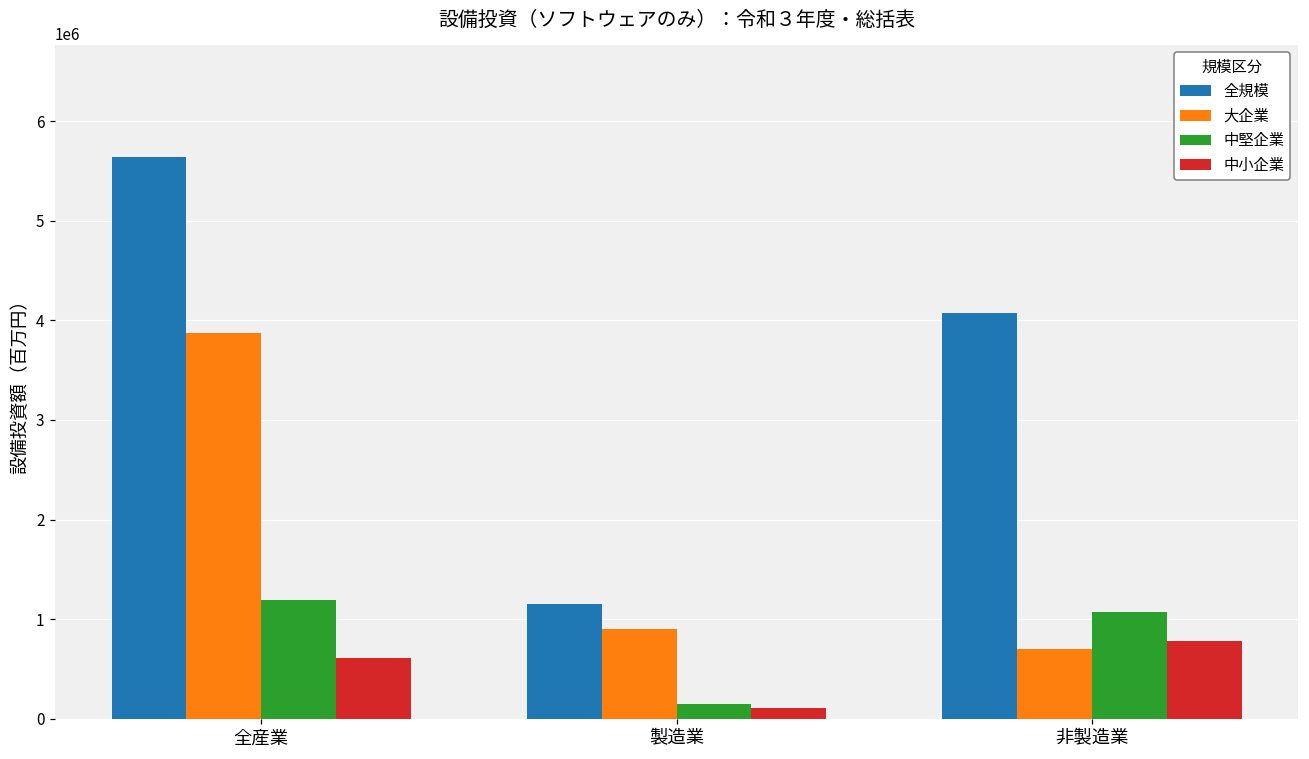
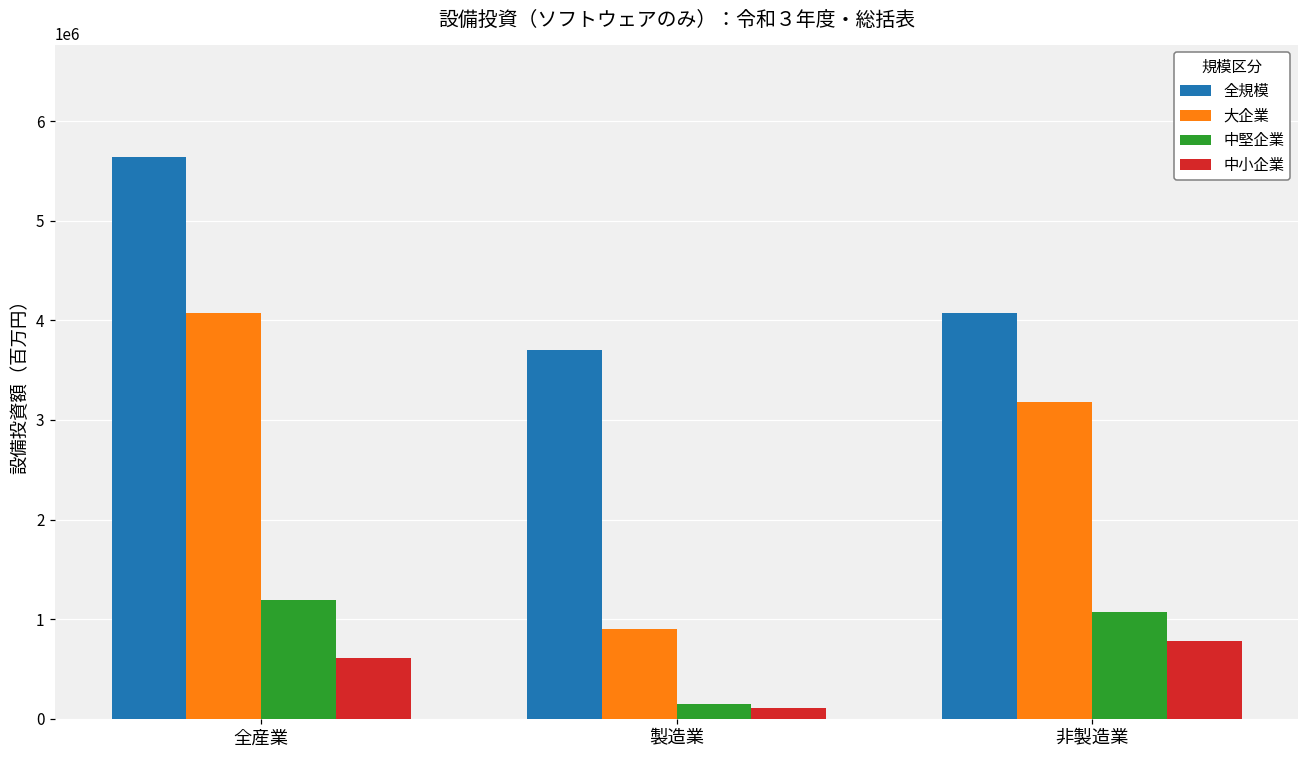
大企業, 全産業: 3900000 -> 4100000
全規模, 製造業: 1200000 -> 3700000
大企業, 非製造業: 700000 -> 3200000
